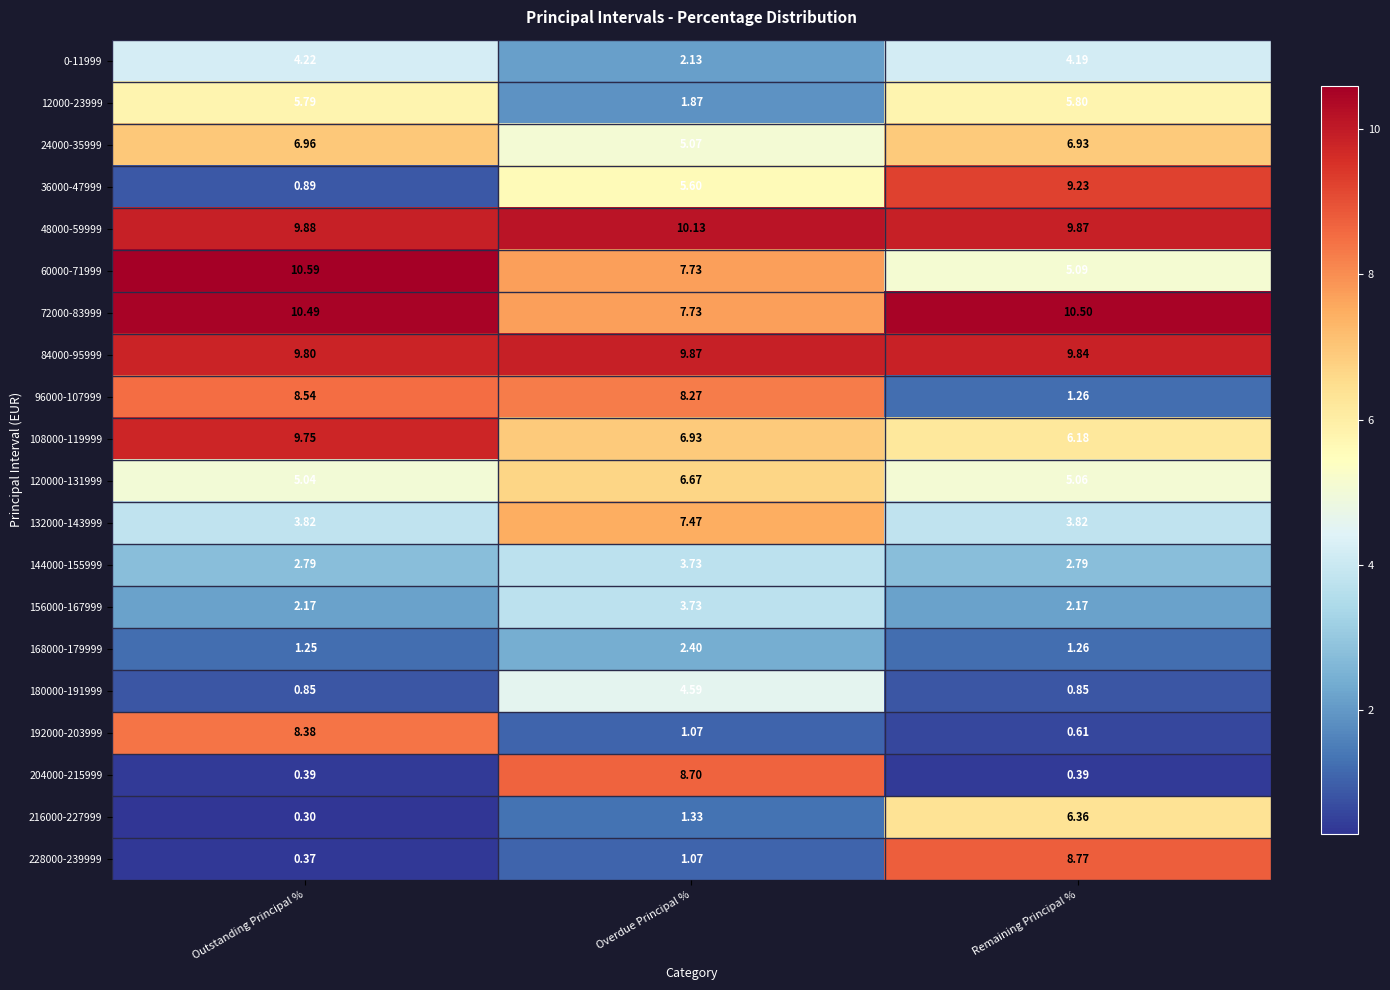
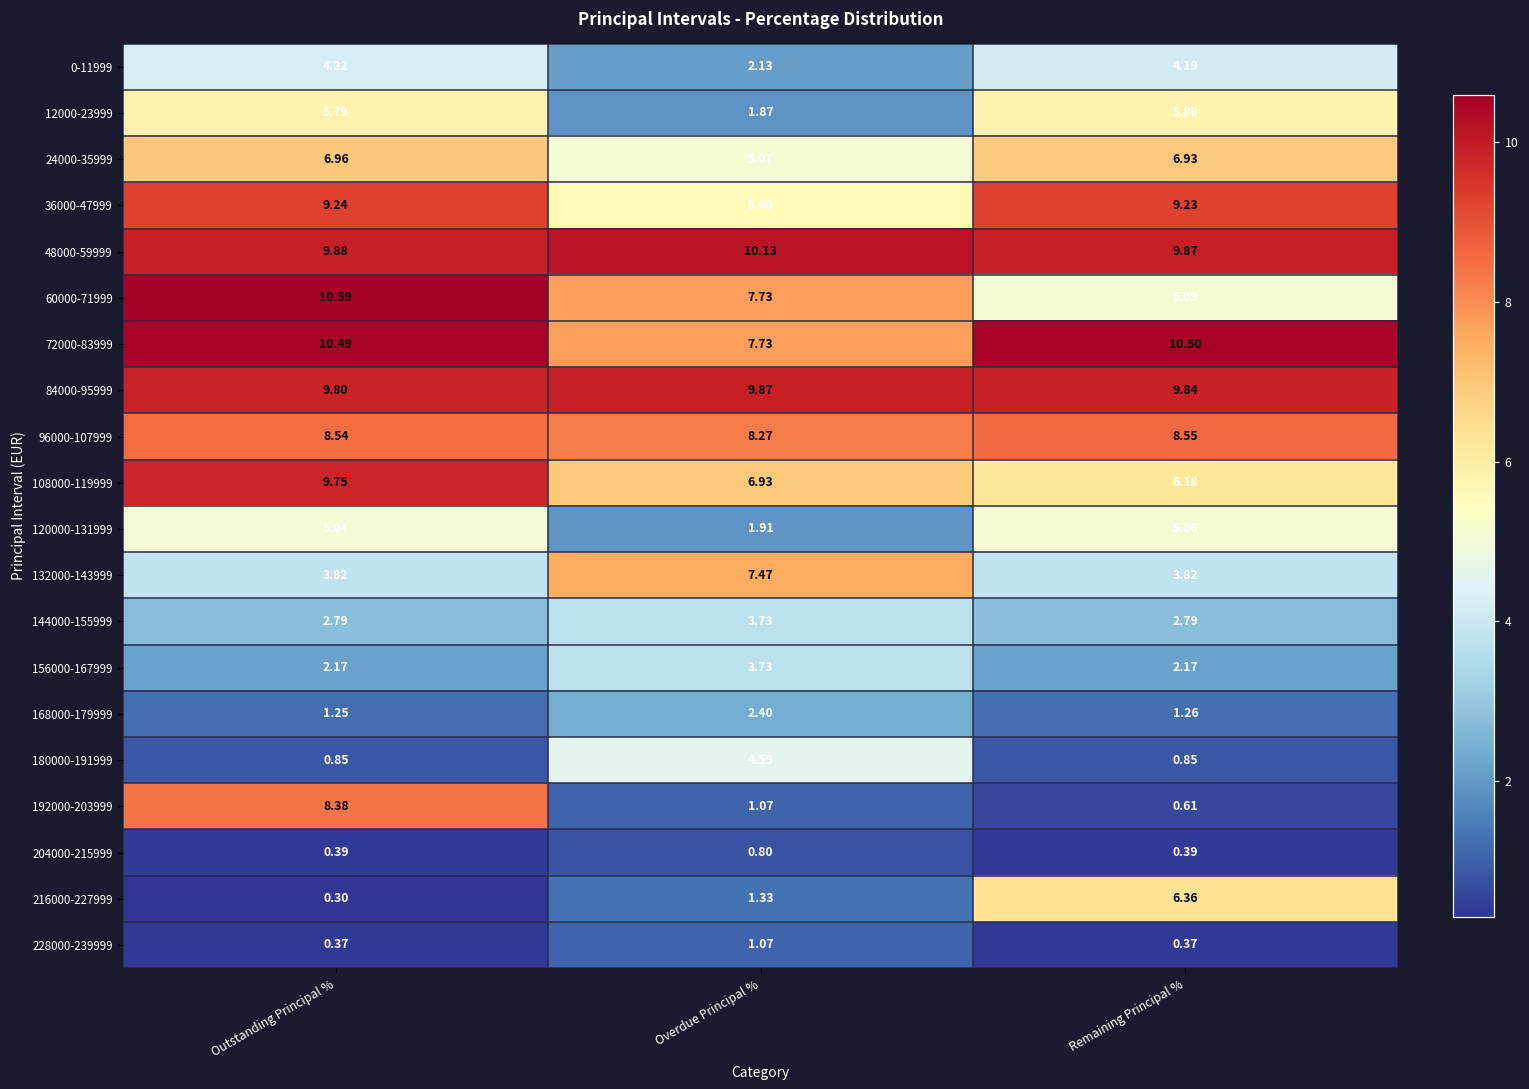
36000-47999, Outstanding Principal %: 0.89 -> 9.24
96000-107999, Remaining Principal %: 1.26 -> 8.55
120000-131999, Overdue Principal %: 6.67 -> 1.91
204000-215999, Overdue Principal %: 8.70 -> 0.80
228000-239999, Remaining Principal %: 8.77 -> 0.37
